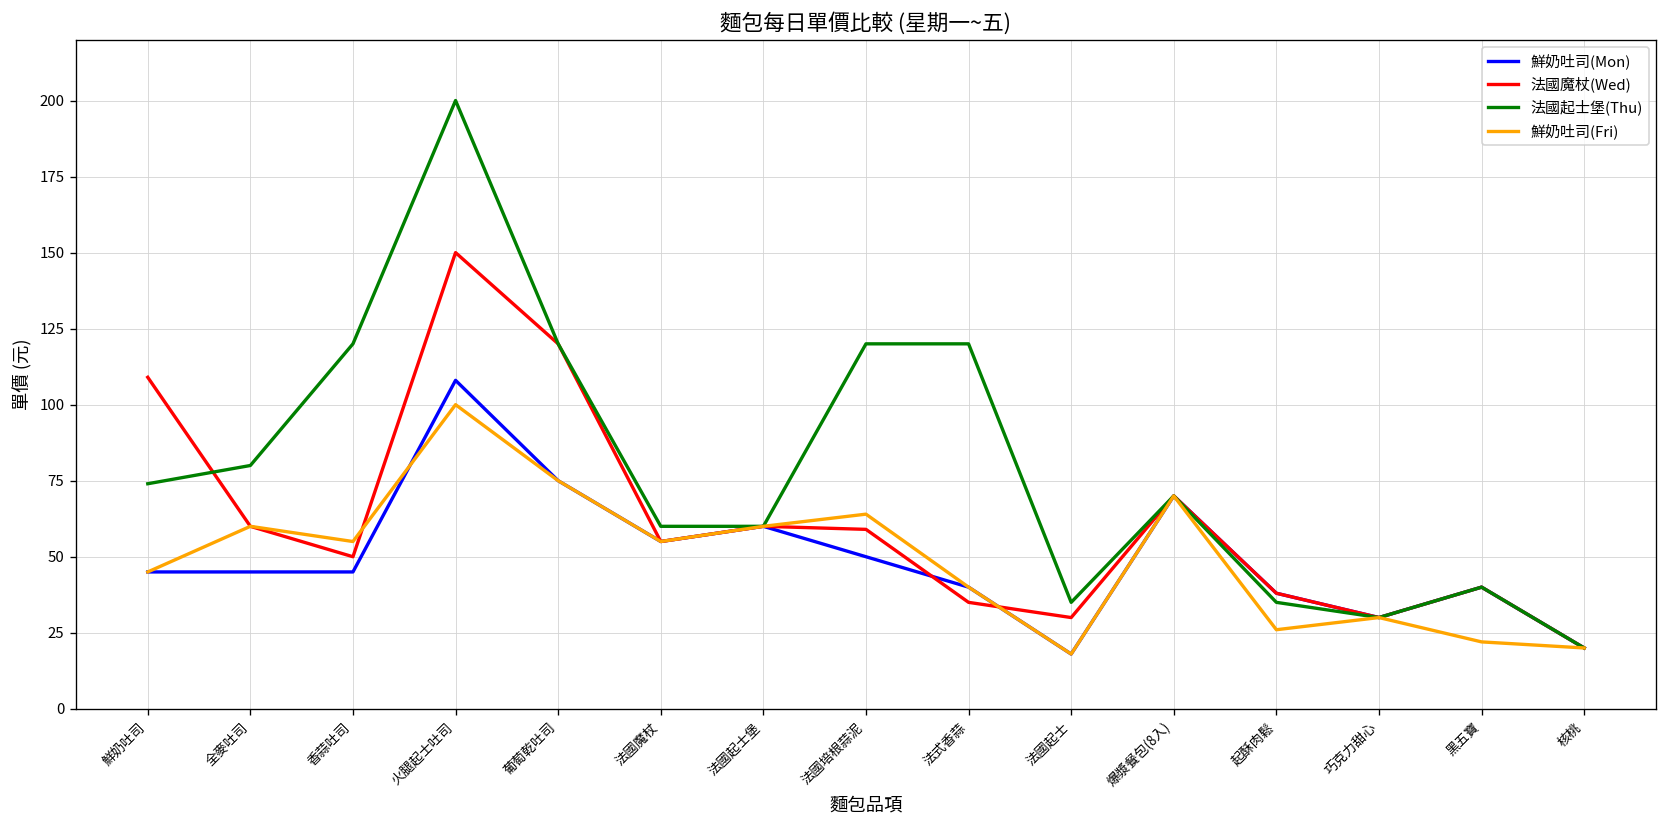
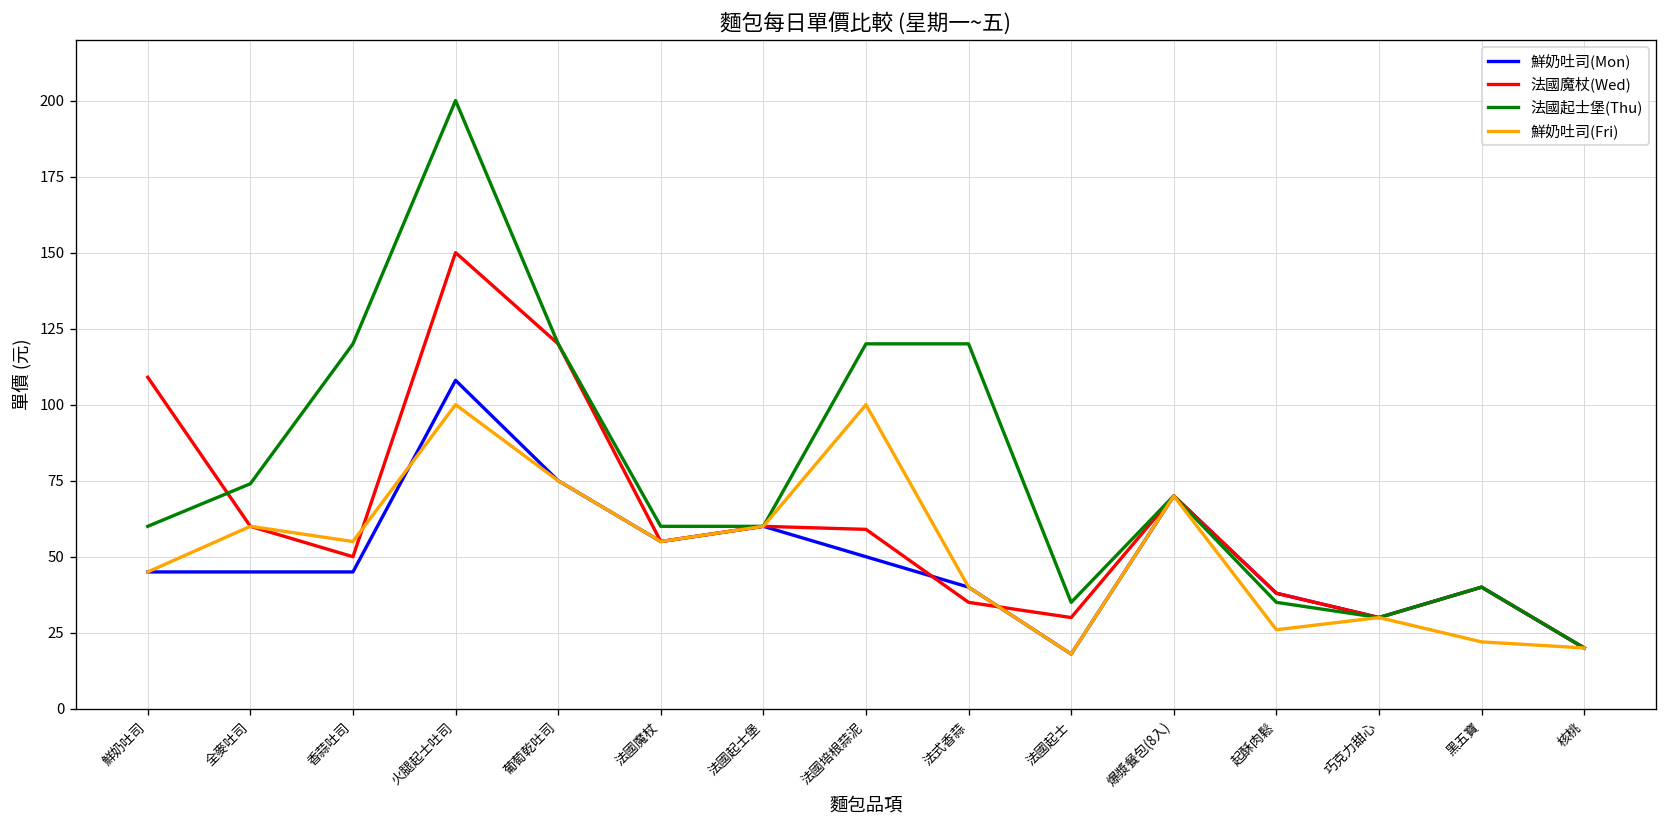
法國起士堡(Thu), 鮮奶吐司: 74 -> 60
法國起士堡(Thu), 全麥吐司: 80 -> 74
鮮奶吐司(Fri), 法國培根蒜泥: 64 -> 100
